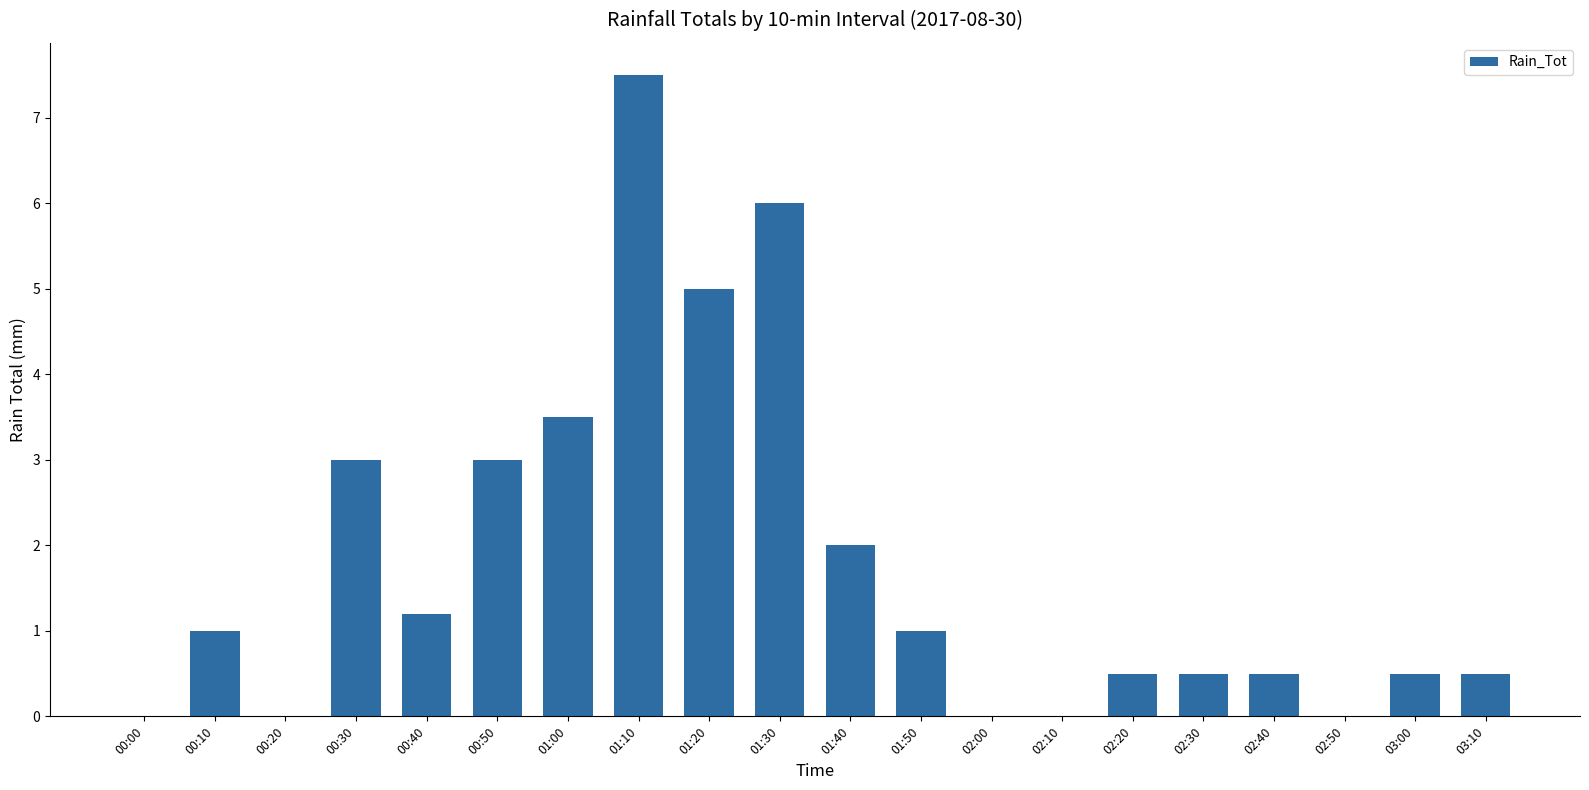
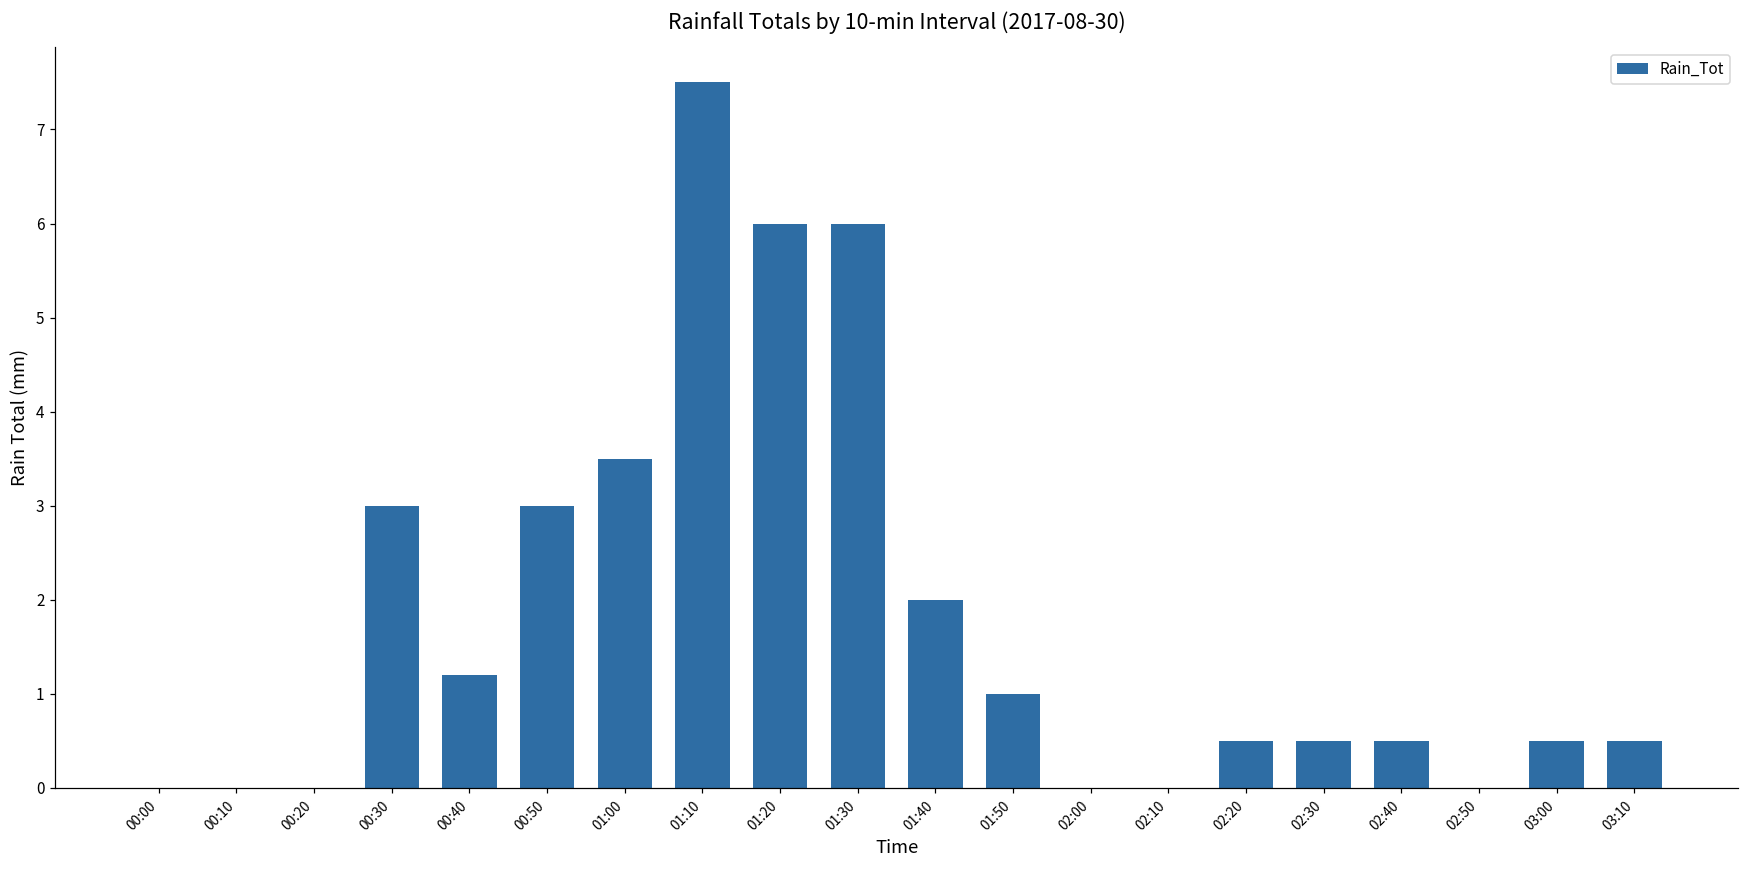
00:10: 1 -> 0
01:20: 5 -> 6
